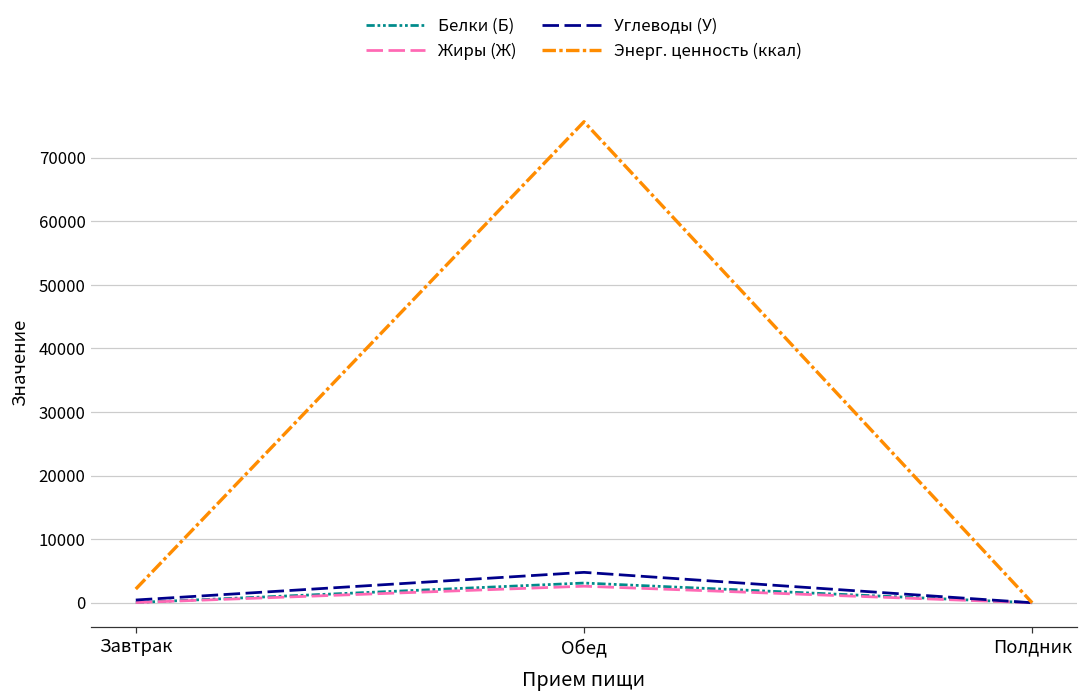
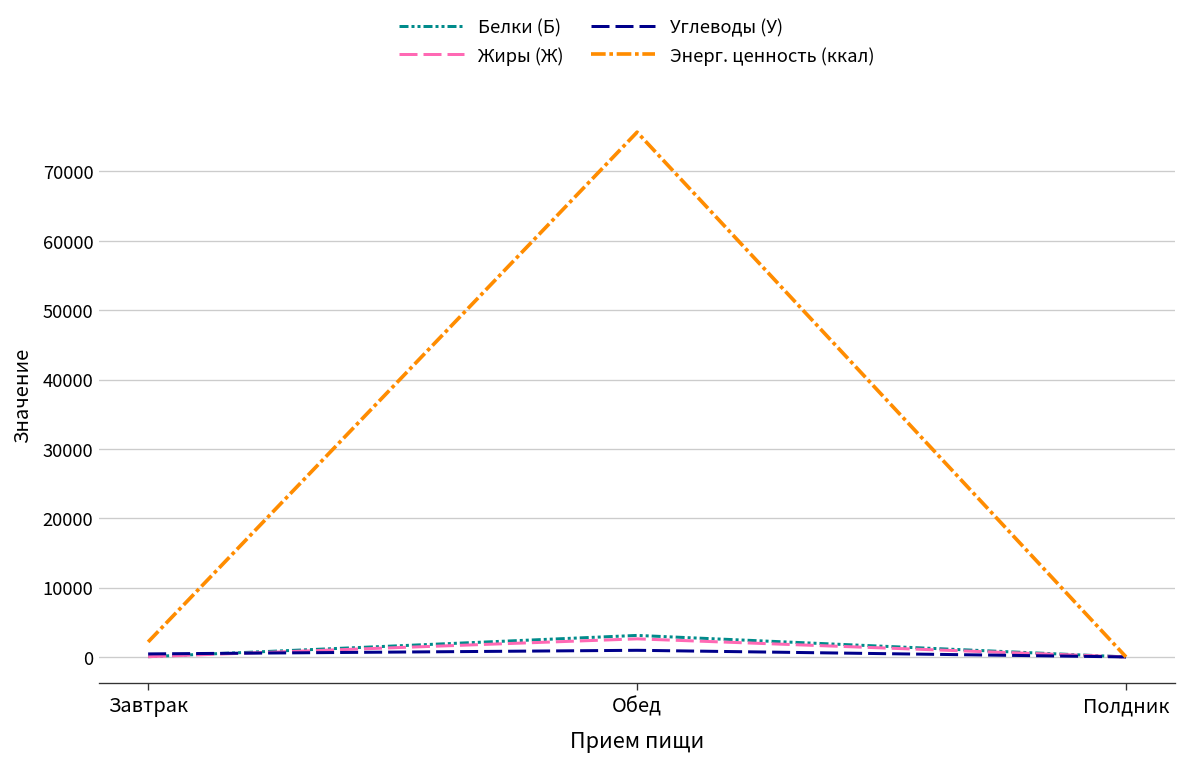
Углеводы (У), Обед: 5000 -> 1000
